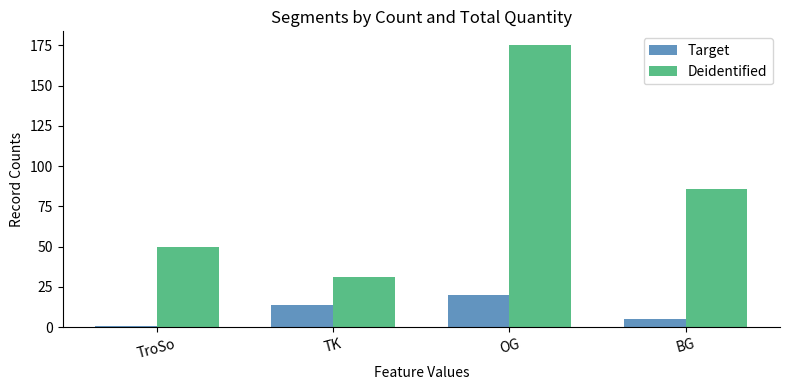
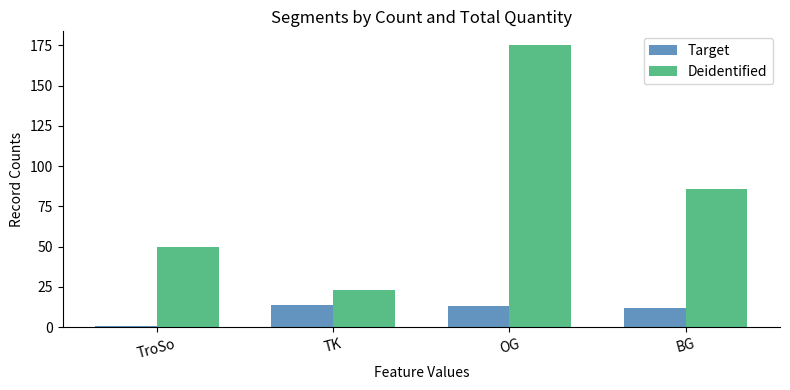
Deidentified, TK: 31 -> 23
Target, OG: 20 -> 13
Target, BG: 5 -> 12
